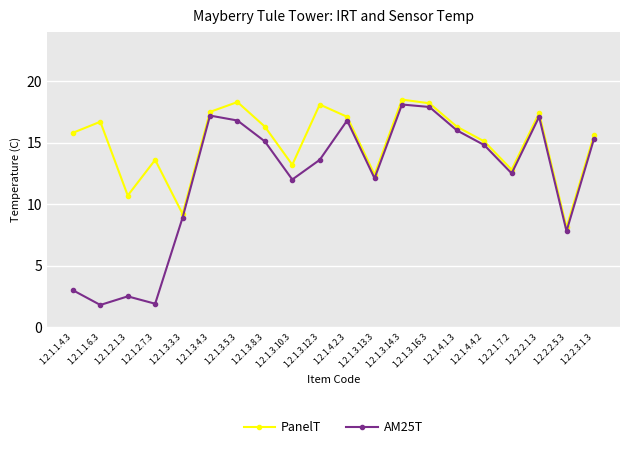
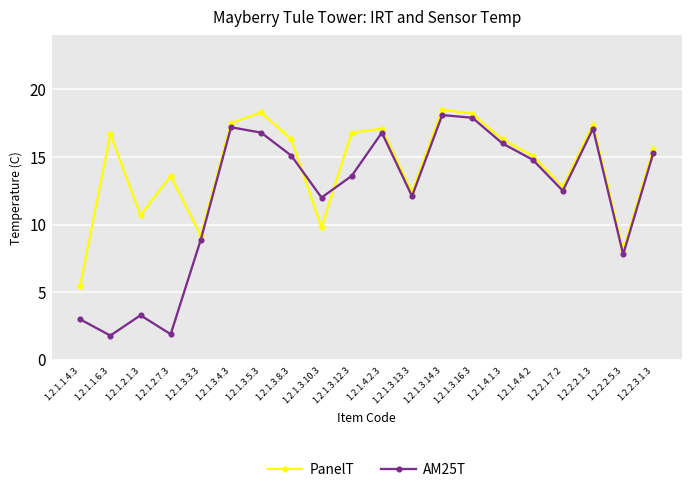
PanelT, 1.2.1.1.4.3: 15.8 -> 5.5
AM25T, 1.2.1.2.1.3: 2.5 -> 3.3
PanelT, 1.2.1.3.10.3: 13.2 -> 9.8
PanelT, 1.2.1.3.12.3: 18.1 -> 16.8
